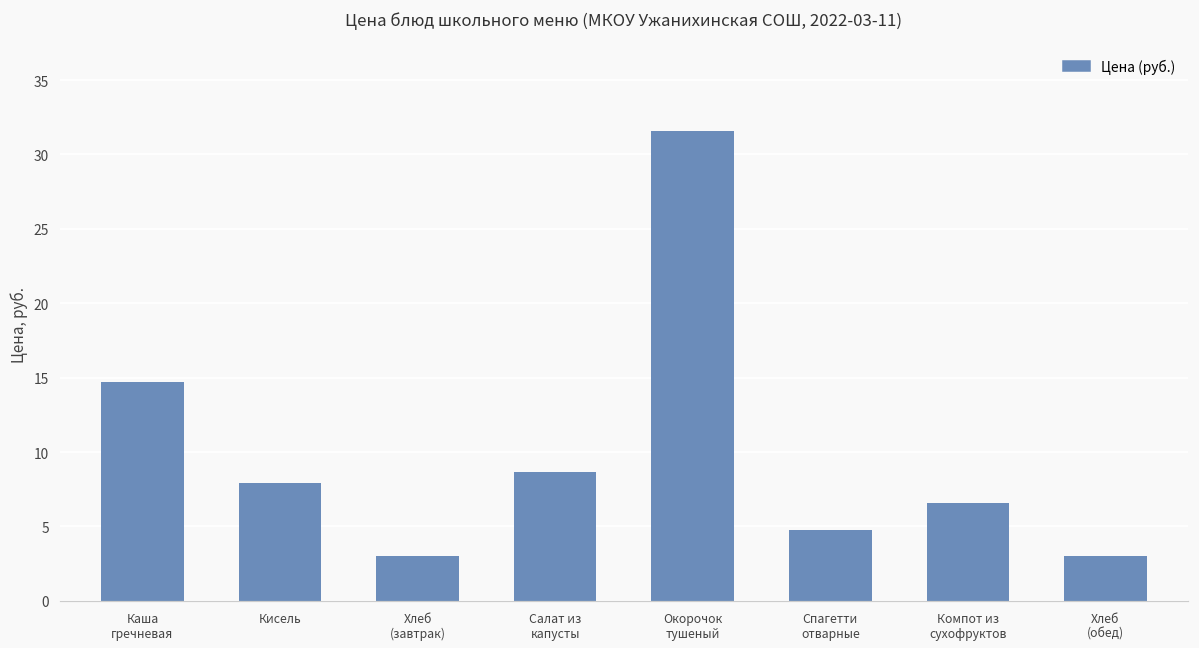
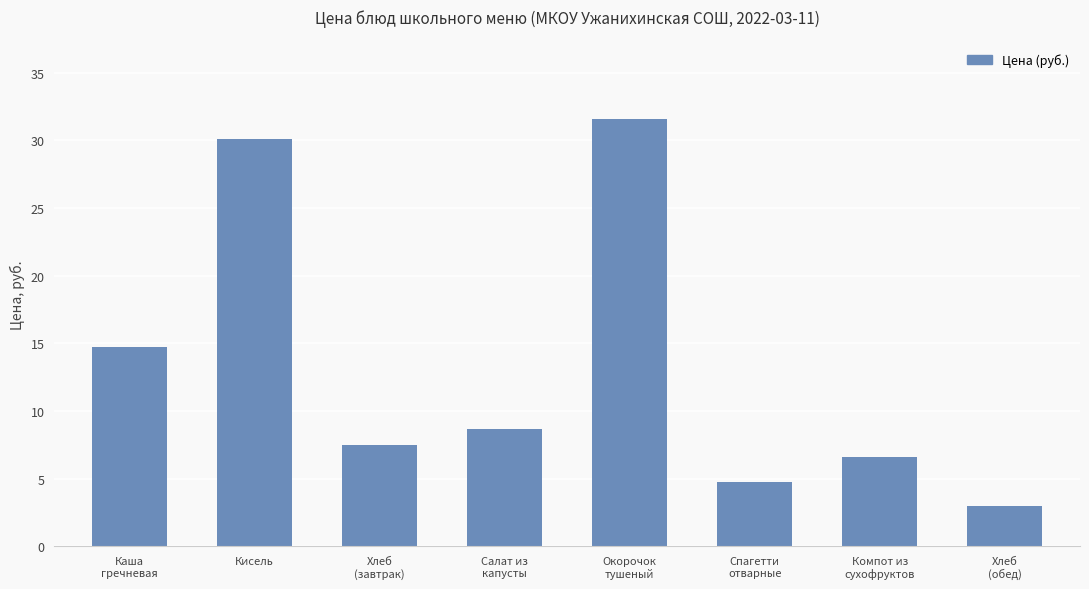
Кисель: 8.0 -> 30.1
Хлеб (завтрак): 3.0 -> 7.5
